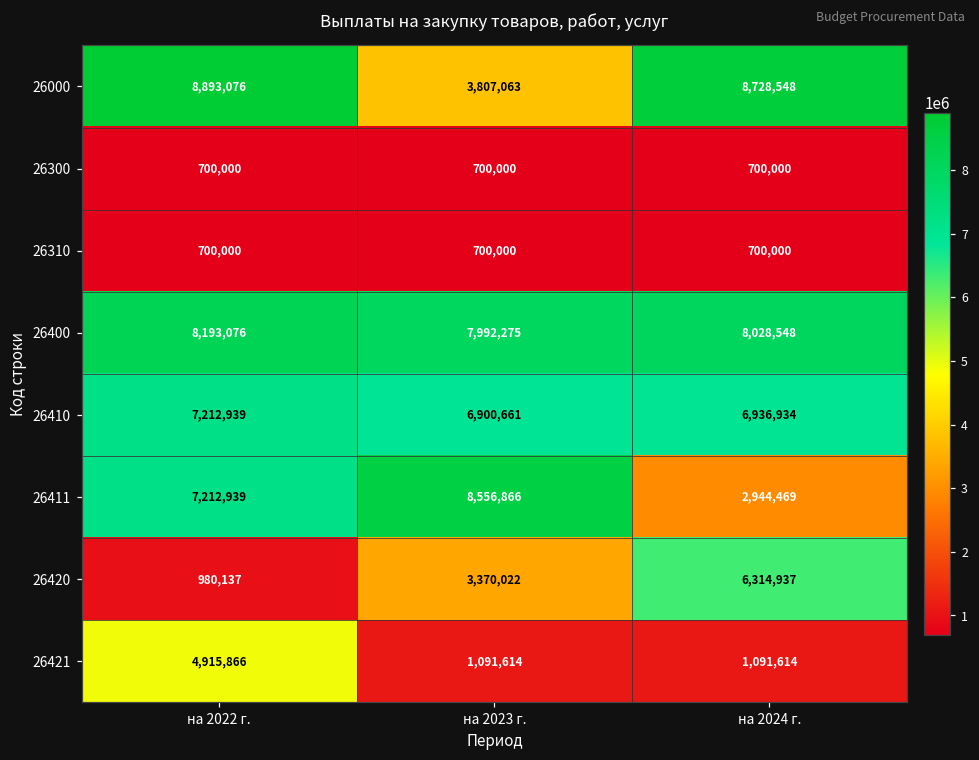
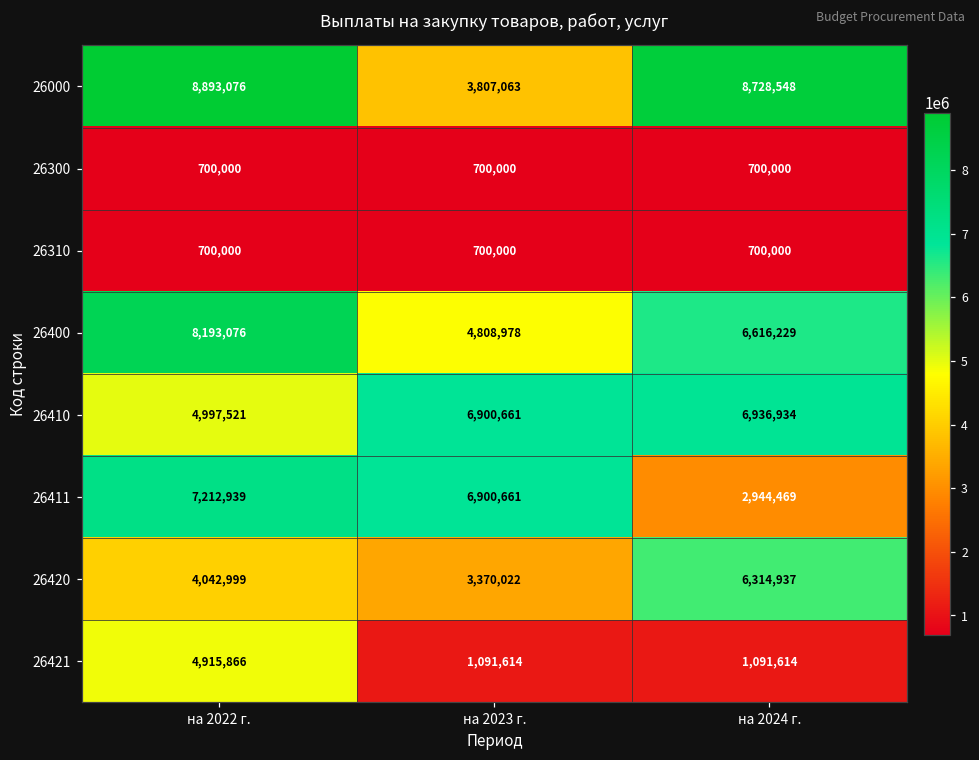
26400, на 2023 г.: 7,992,275 -> 4,808,978
26400, на 2024 г.: 8,028,548 -> 6,616,229
26410, на 2022 г.: 7,212,939 -> 4,997,521
26411, на 2023 г.: 8,556,866 -> 6,900,661
26420, на 2022 г.: 980,137 -> 4,042,999
